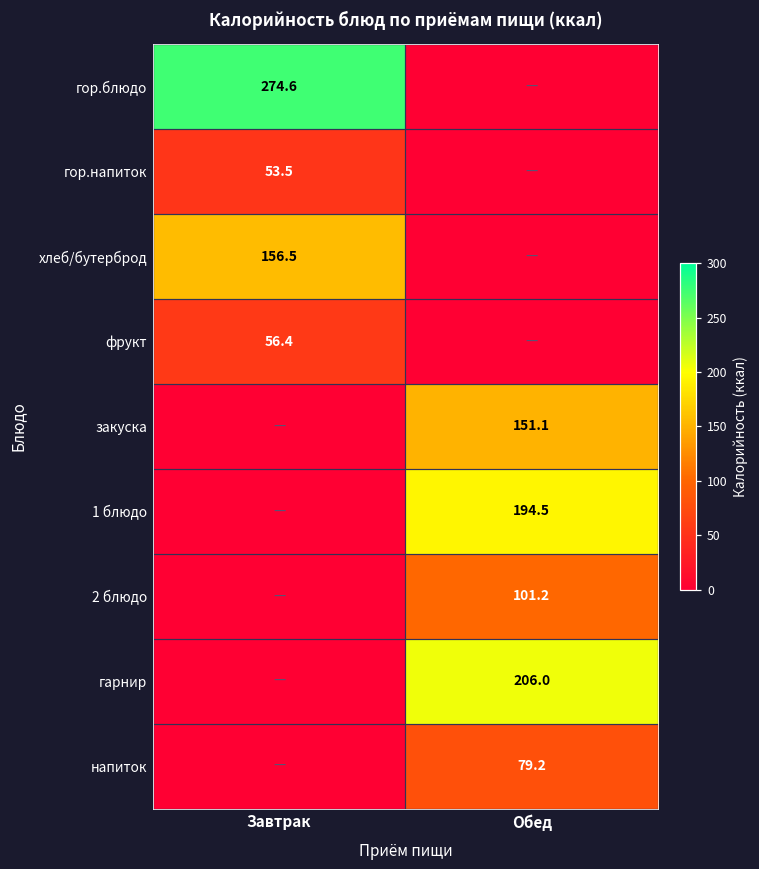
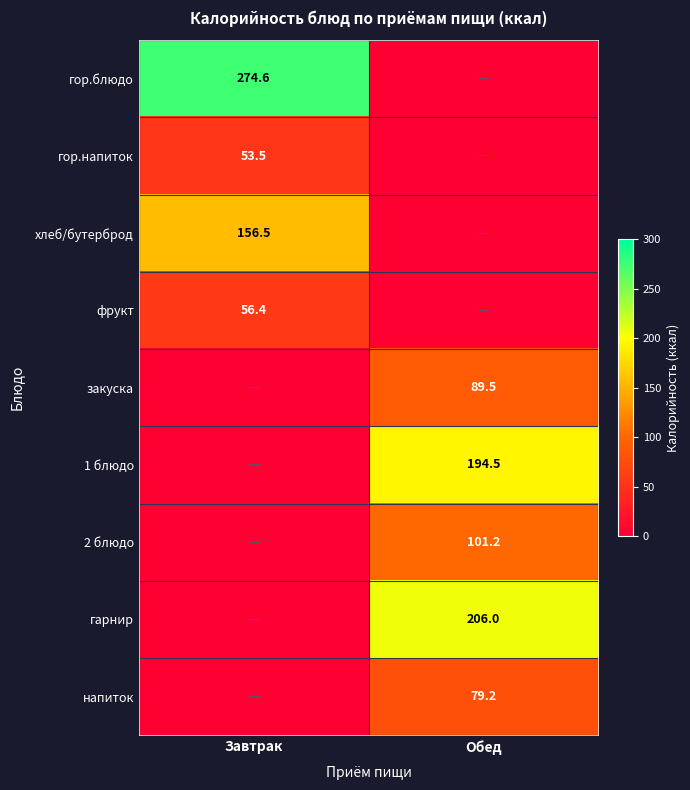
закуска, Обед: 151.1 -> 89.5
